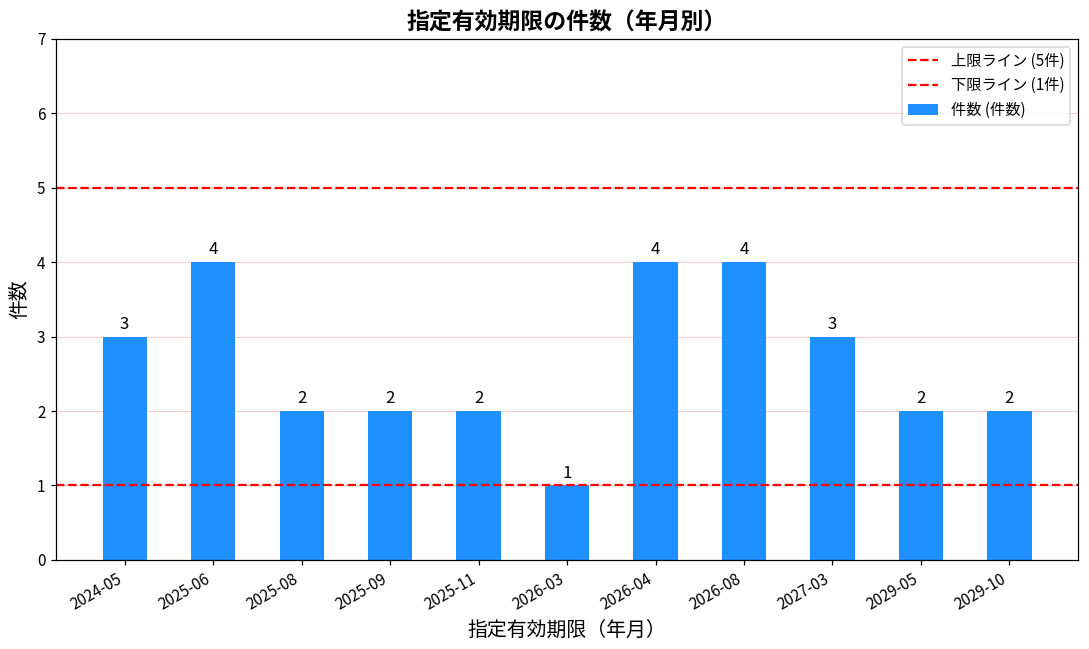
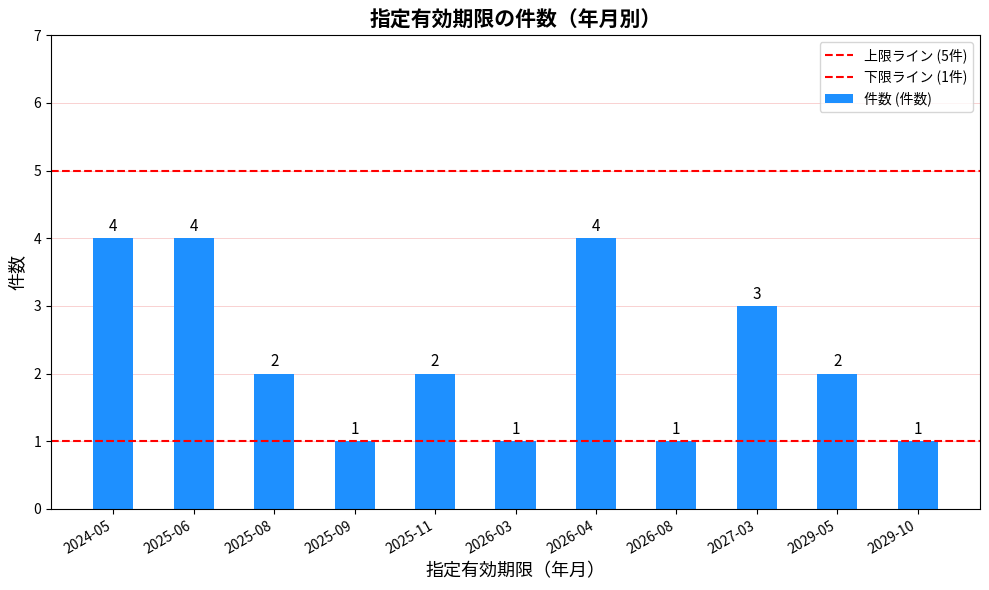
2024-05: 3 -> 4
2025-09: 2 -> 1
2026-08: 4 -> 1
2029-10: 2 -> 1
